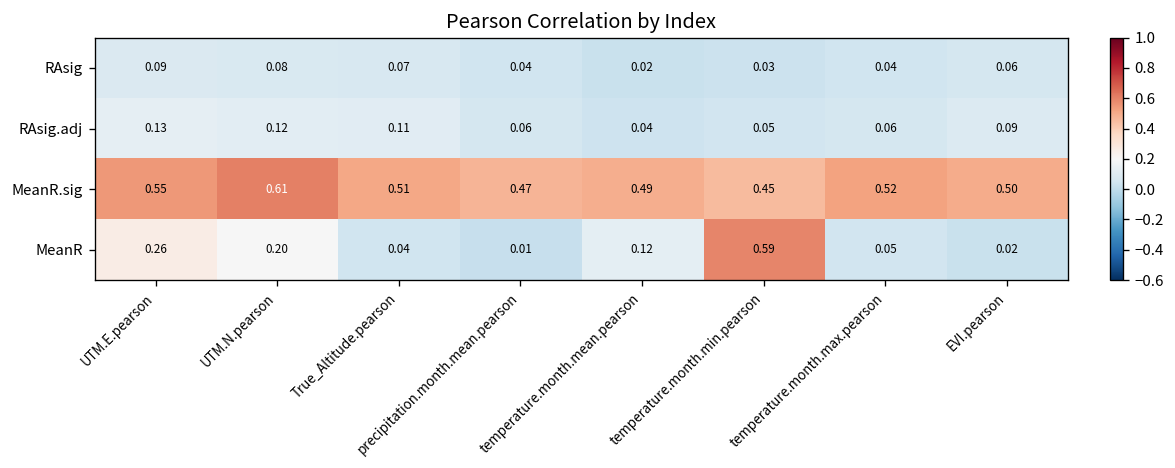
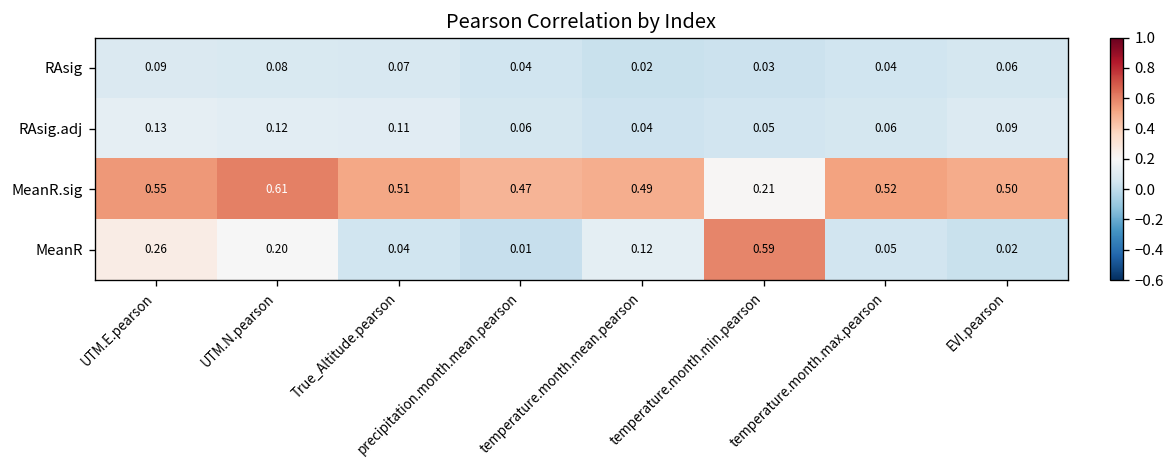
MeanR.sig, temperature.month.min.pearson: 0.45 -> 0.21
